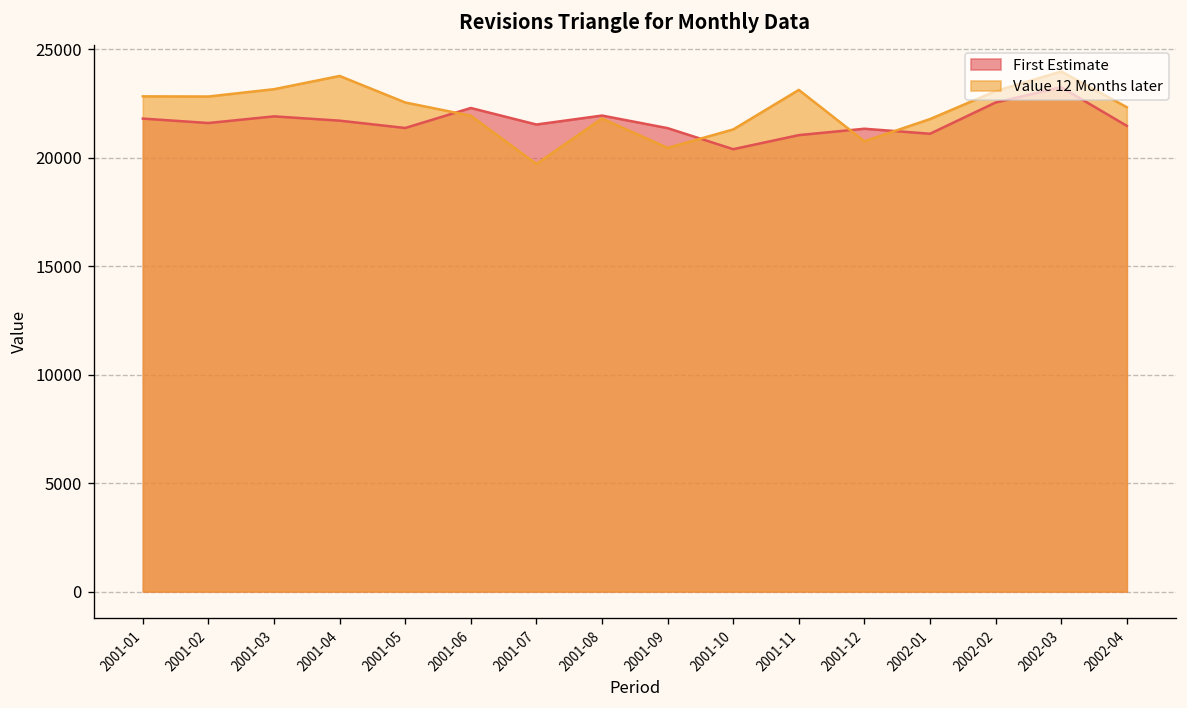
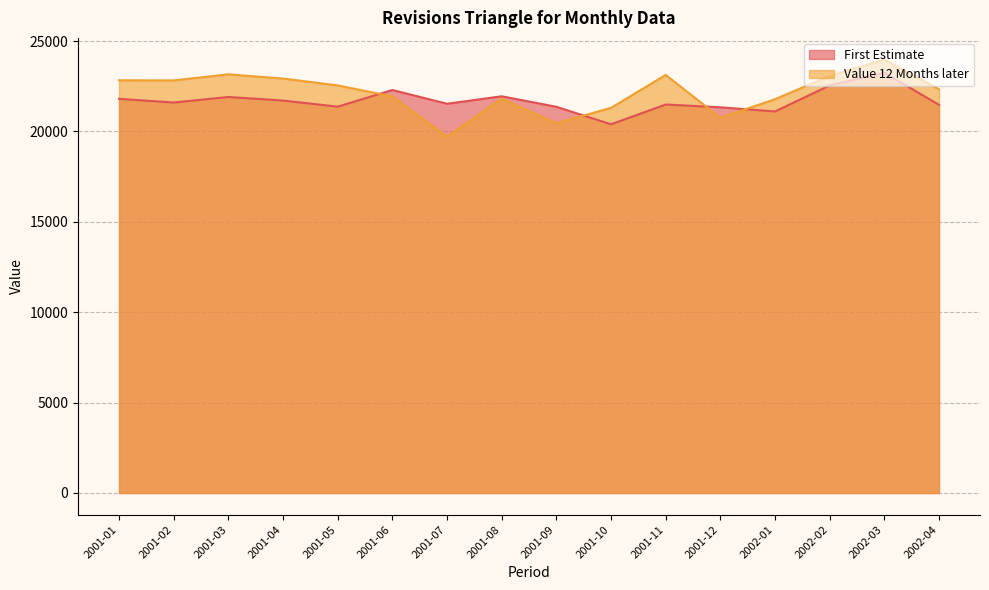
Value 12 Months later, 2001-04: 23800 -> 22900
First Estimate, 2001-11: 21000 -> 21500
